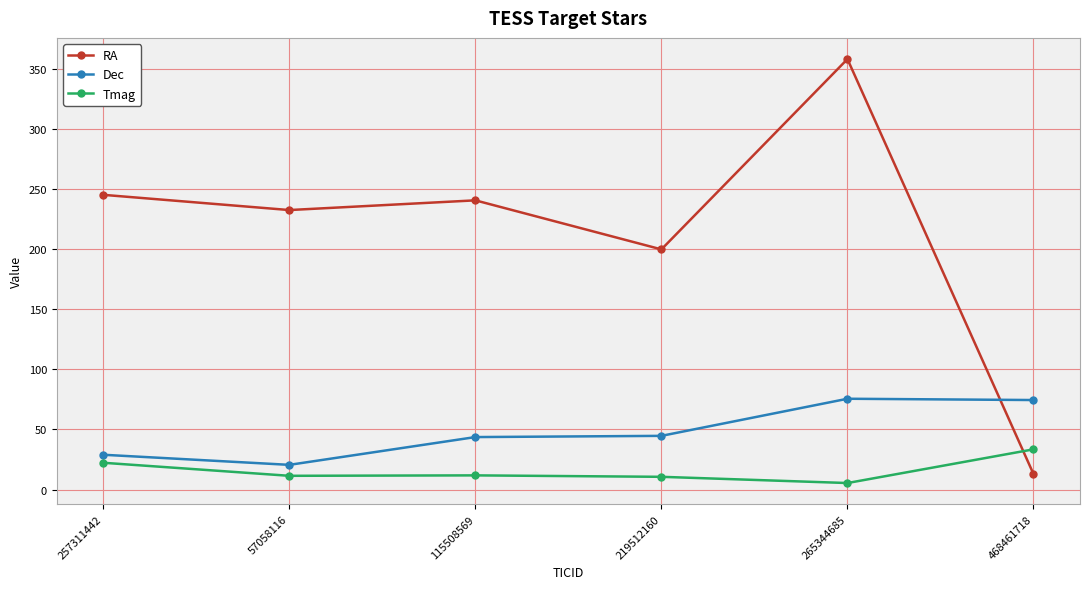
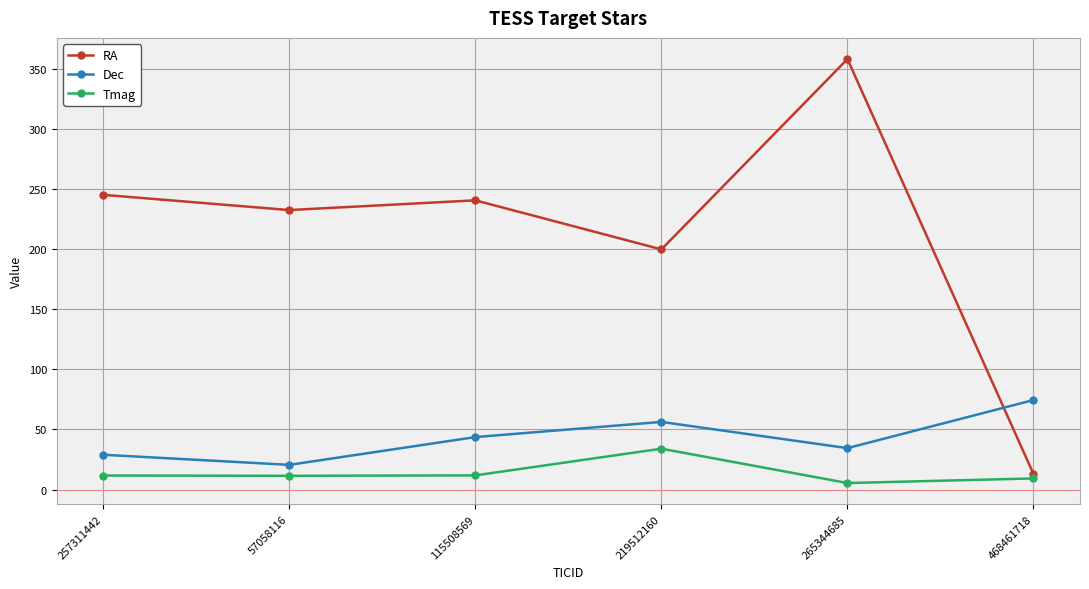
Tmag, 257311442: 22 -> 12
Dec, 219512160: 45 -> 56
Tmag, 219512160: 11 -> 34
Dec, 265344685: 76 -> 34
Tmag, 468461718: 33 -> 9
